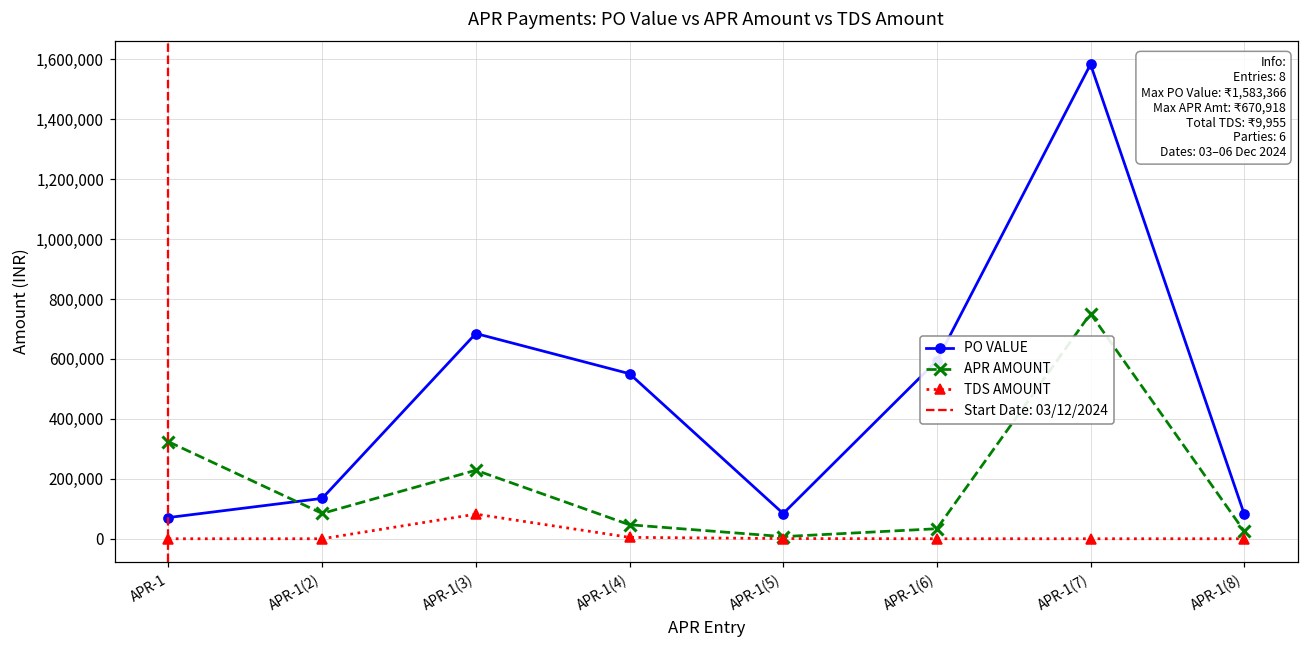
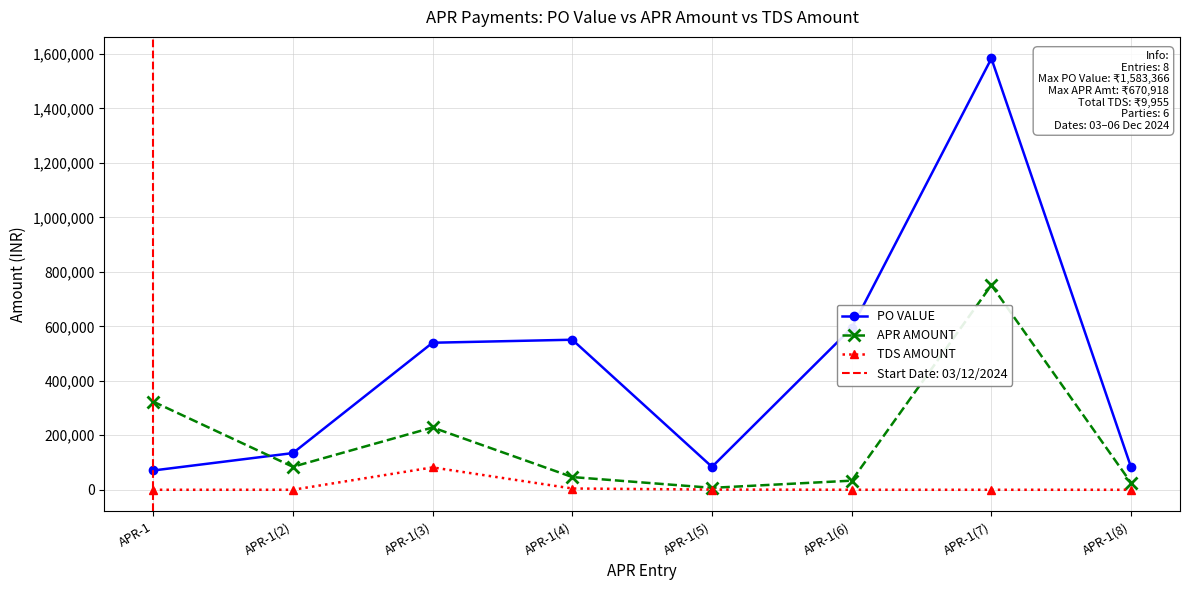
PO VALUE, APR-1(3): 680,000 -> 540,000
